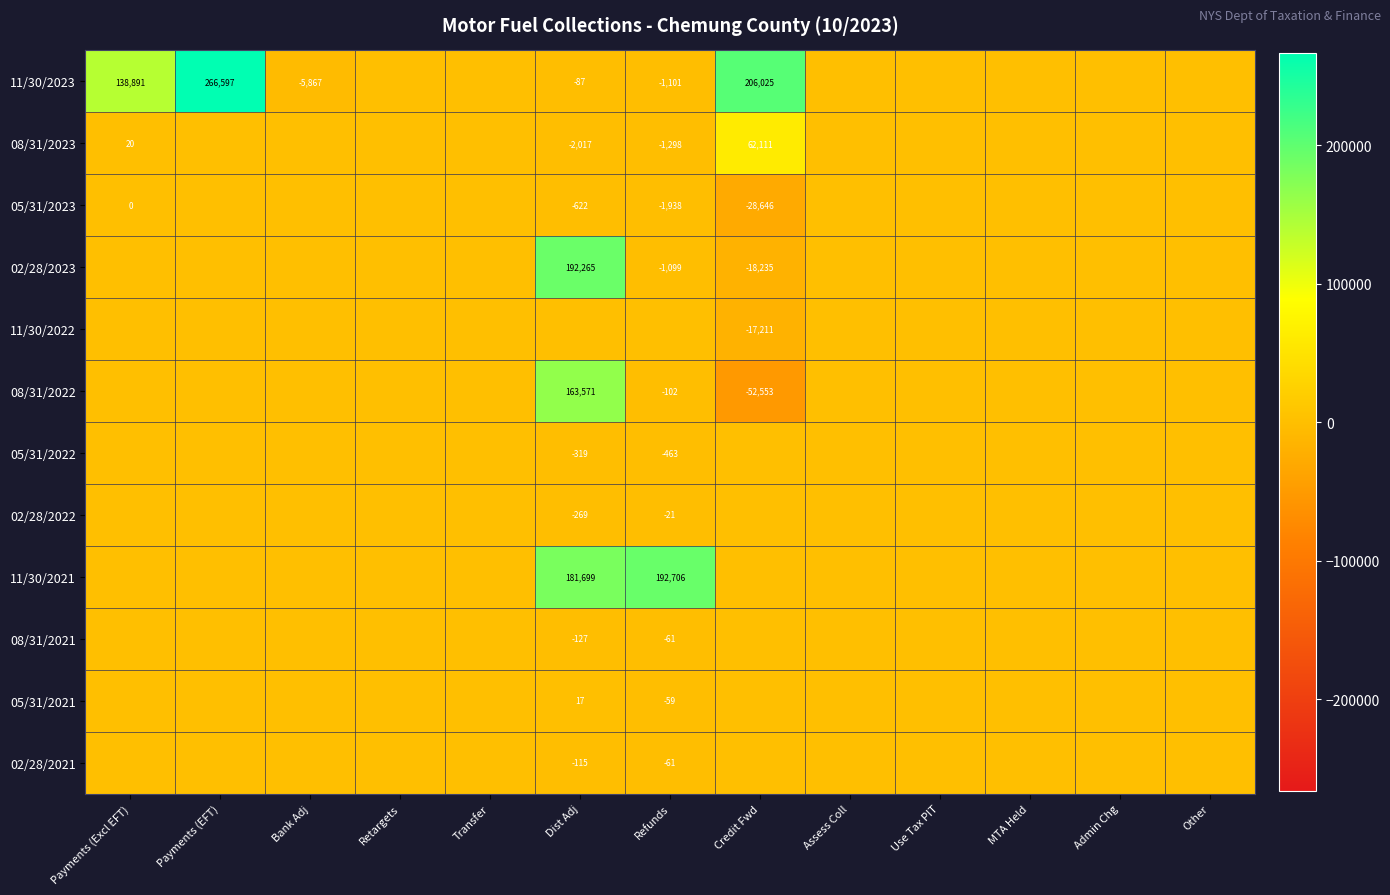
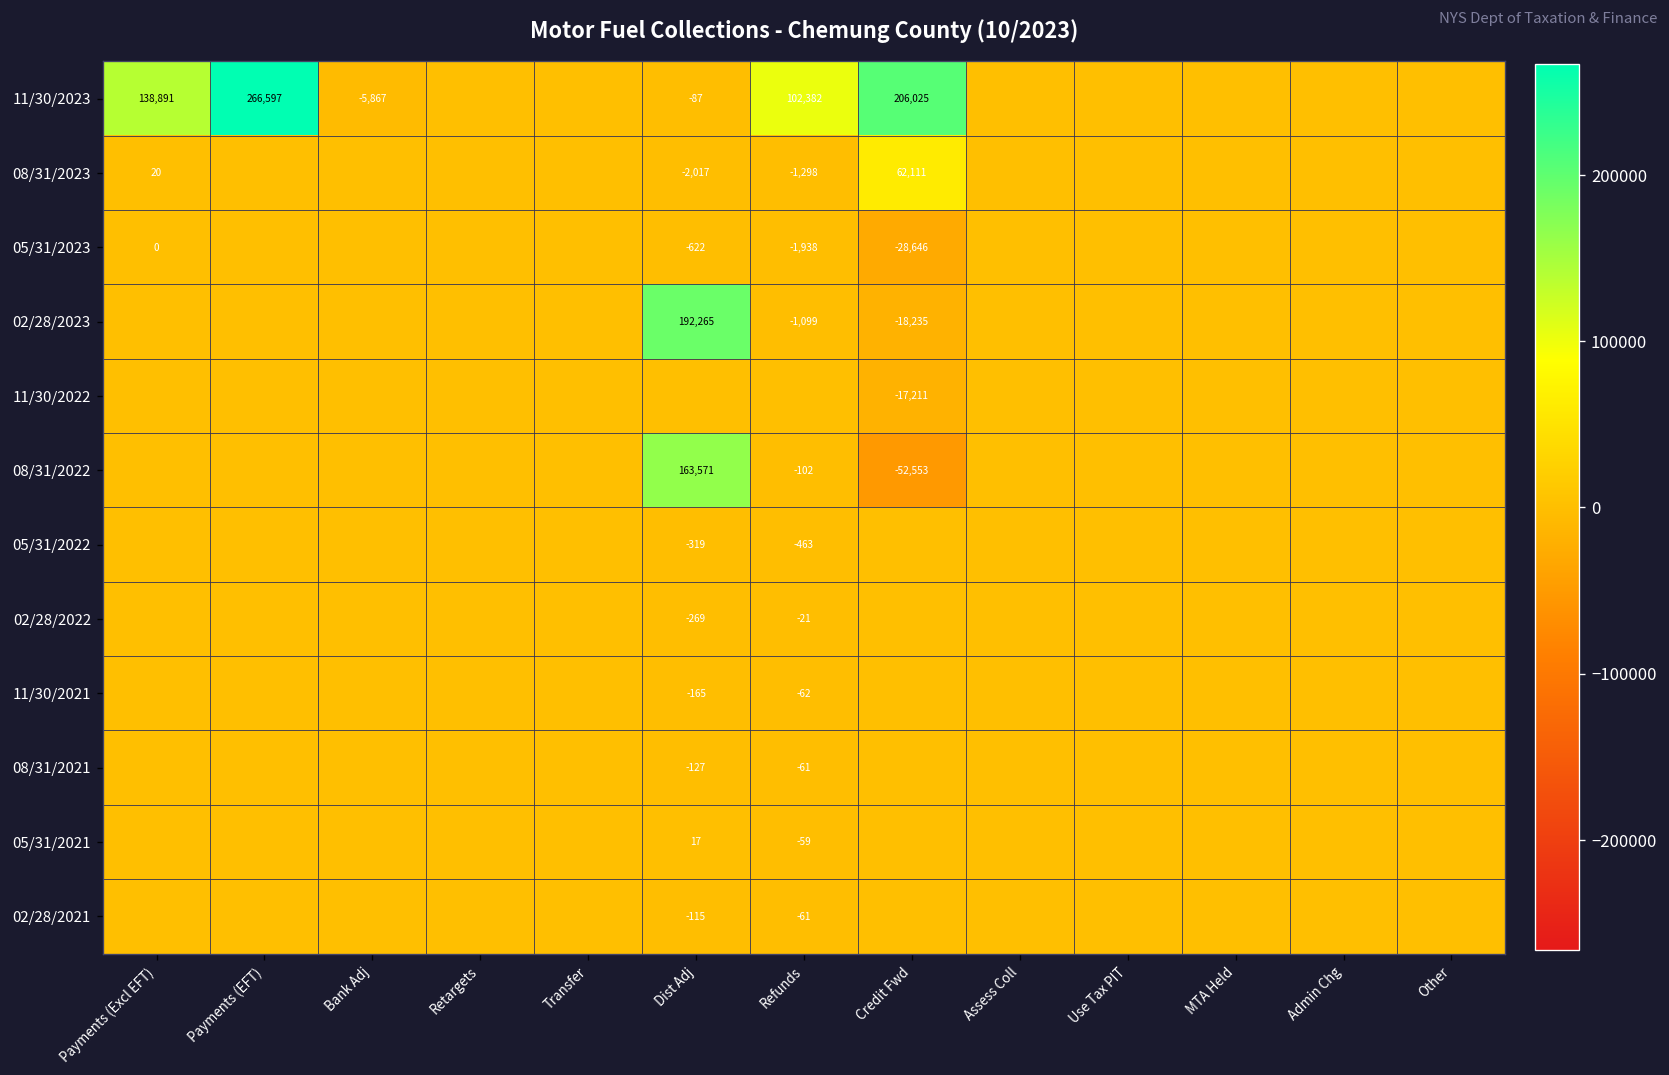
11/30/2023, Refunds: -1,101 -> 102,382
11/30/2021, Dist Adj: 181,699 -> -165
11/30/2021, Refunds: 192,706 -> -62
